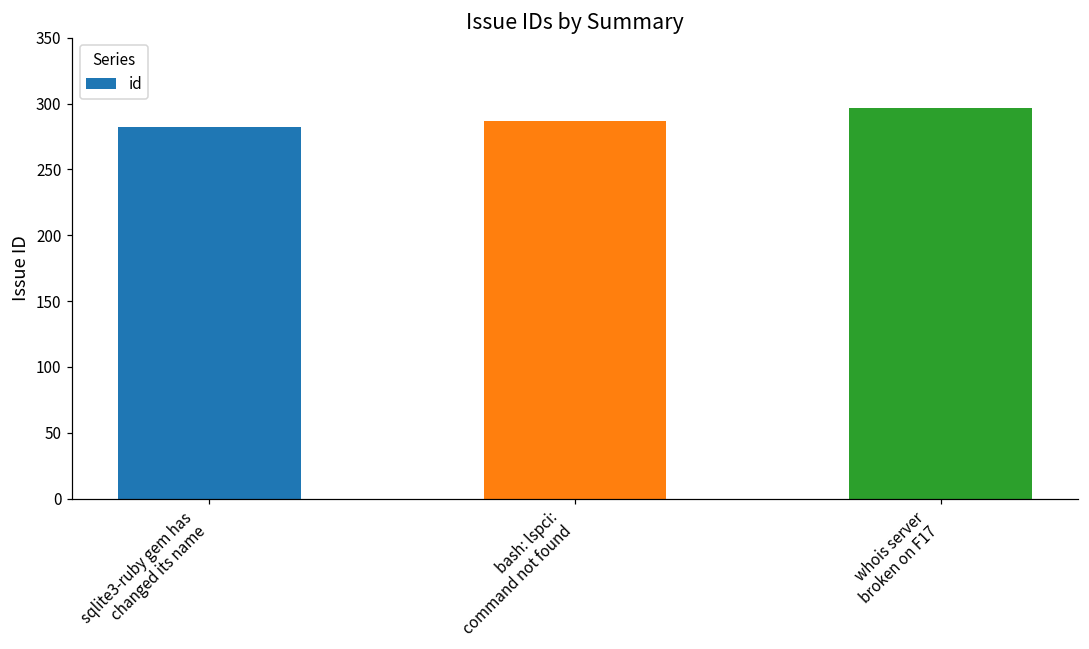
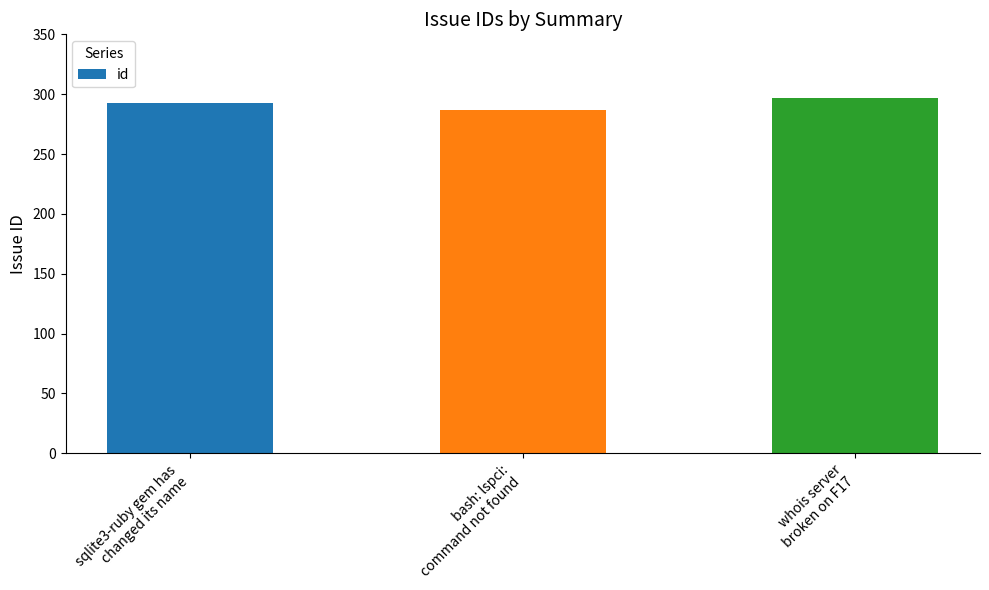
sqlite3-ruby gem has changed its name: 282 -> 293
